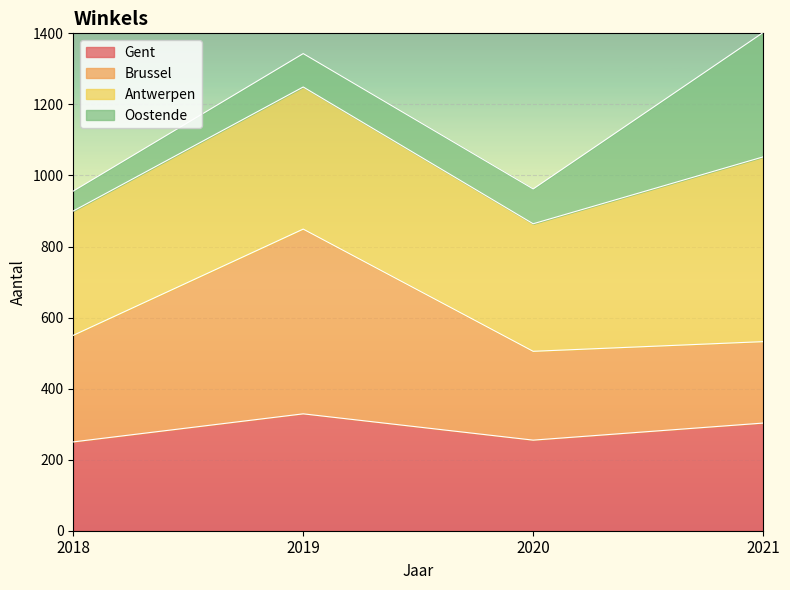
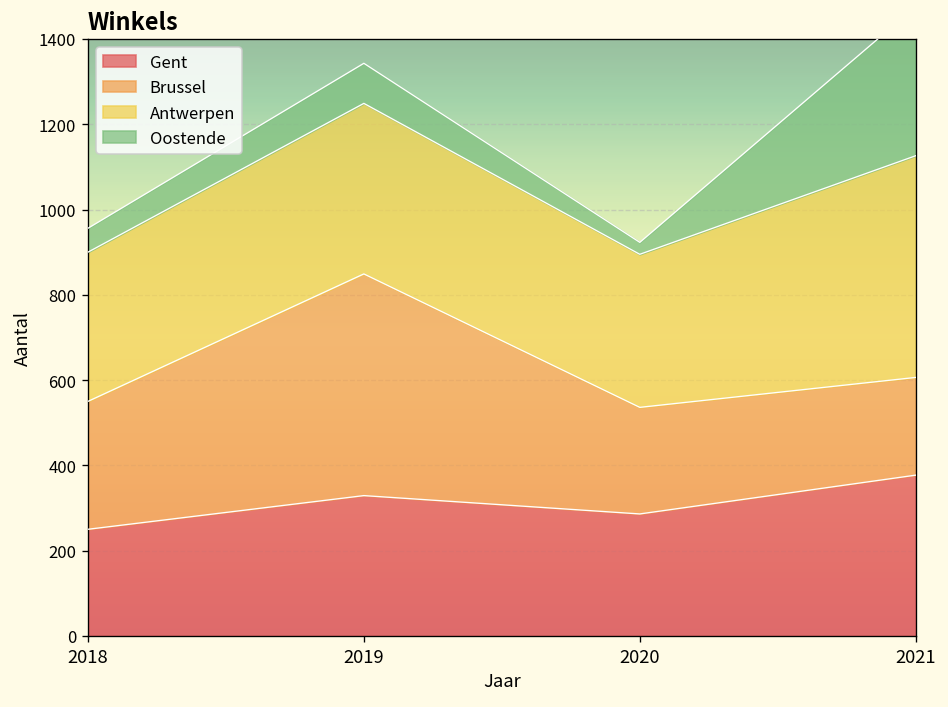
Gent, 2020: 260 -> 290
Oostende, 2020: 100 -> 30
Gent, 2021: 300 -> 380
